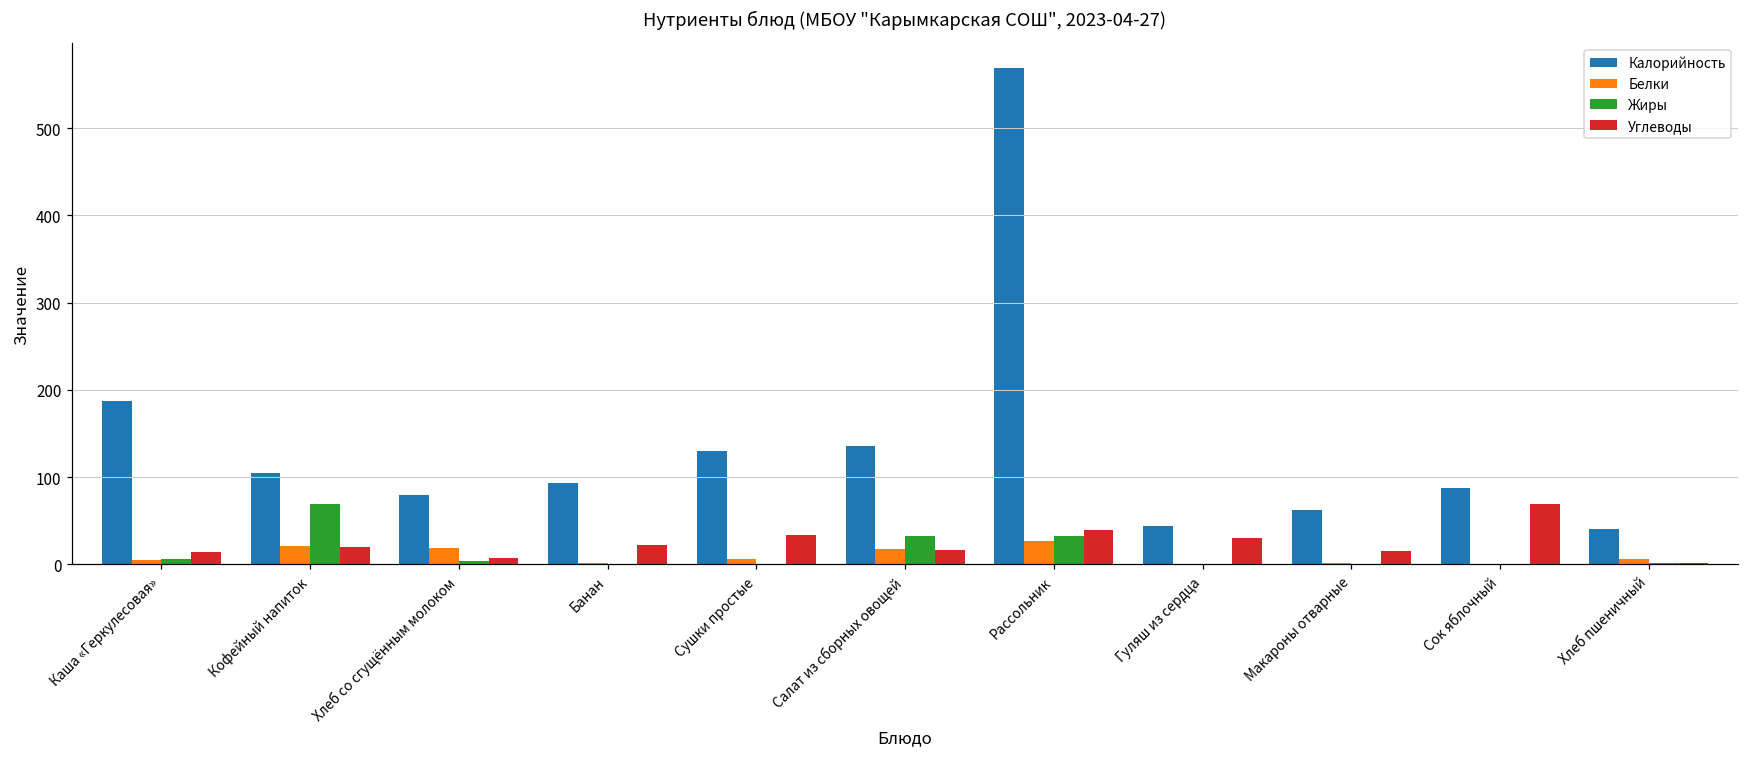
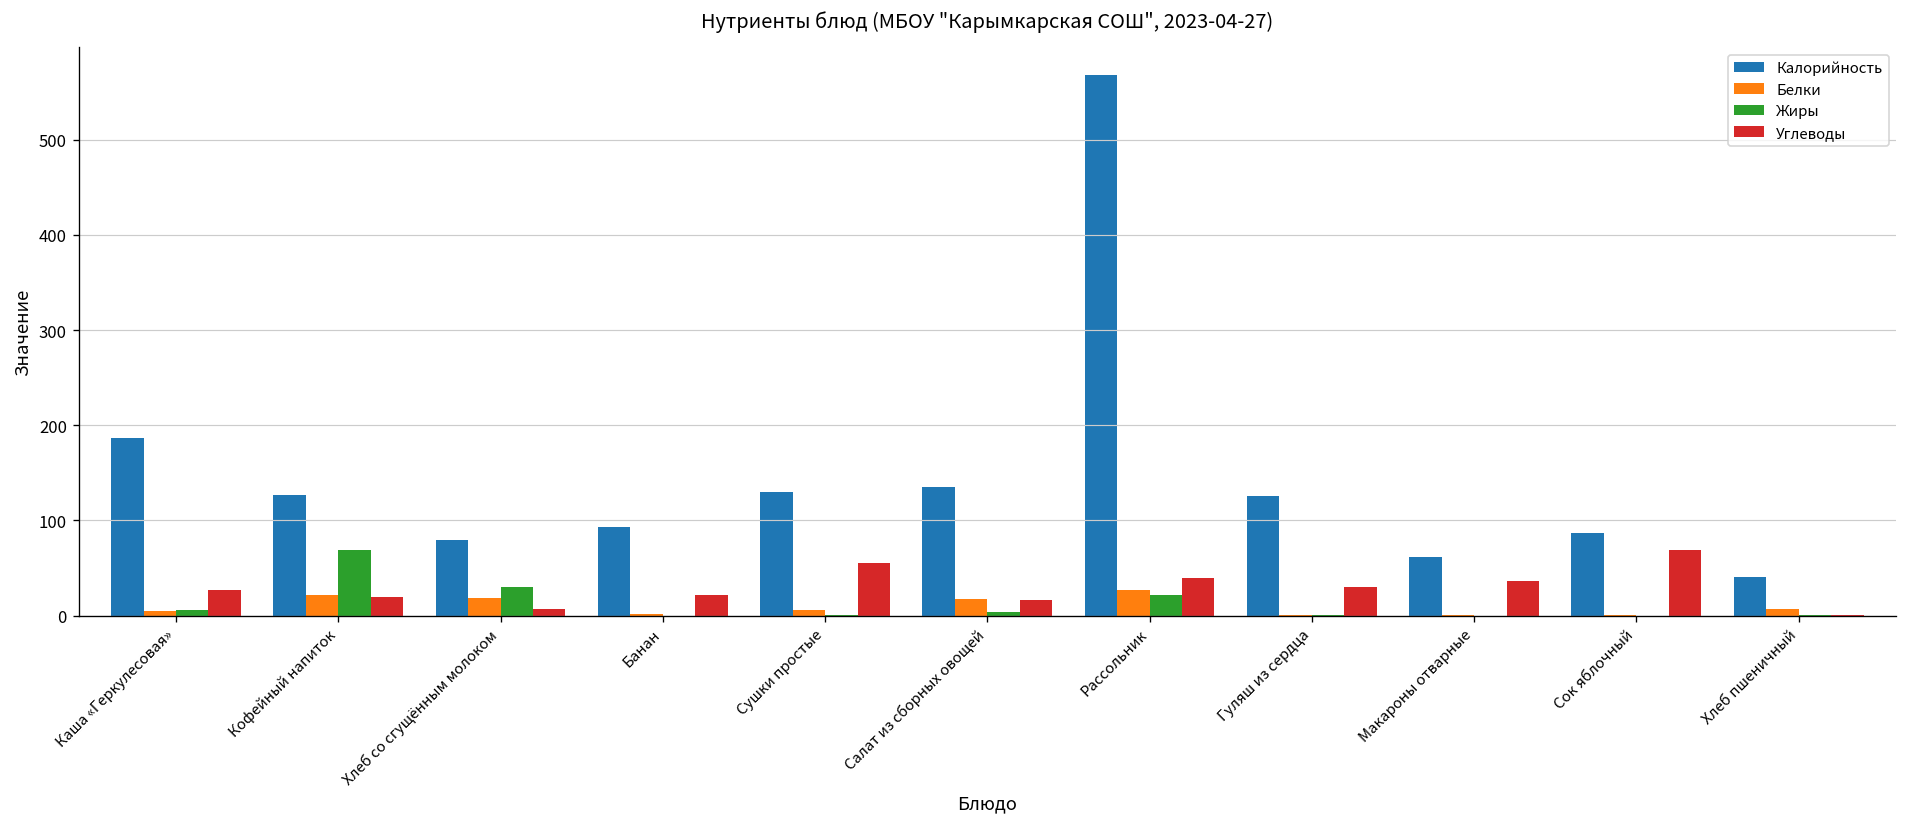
Углеводы, Каша «Геркулесовая»: 10 -> 30
Калорийность, Кофейный напиток: 110 -> 130
Жиры, Хлеб со сгущённым молоком: 0 -> 30
Углеводы, Сушки простые: 30 -> 60
Жиры, Салат из сборных овощей: 30 -> 0
Жиры, Рассольник: 30 -> 20
Калорийность, Гуляш из сердца: 40 -> 130
Углеводы, Макароны отварные: 10 -> 40
